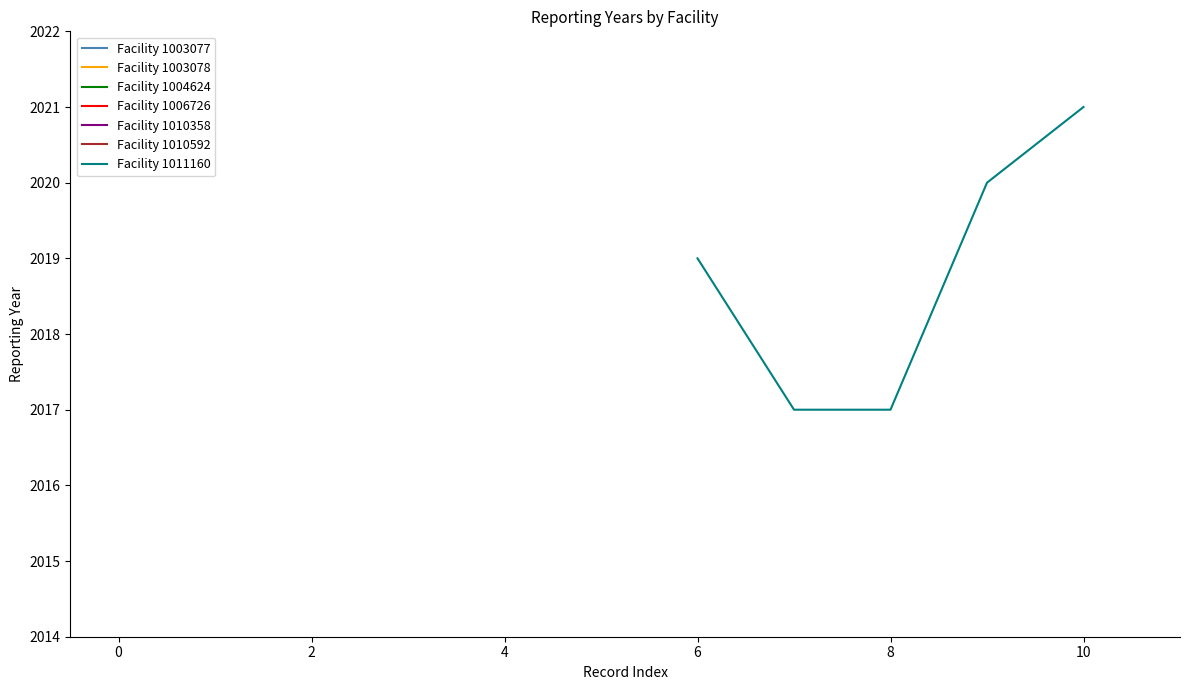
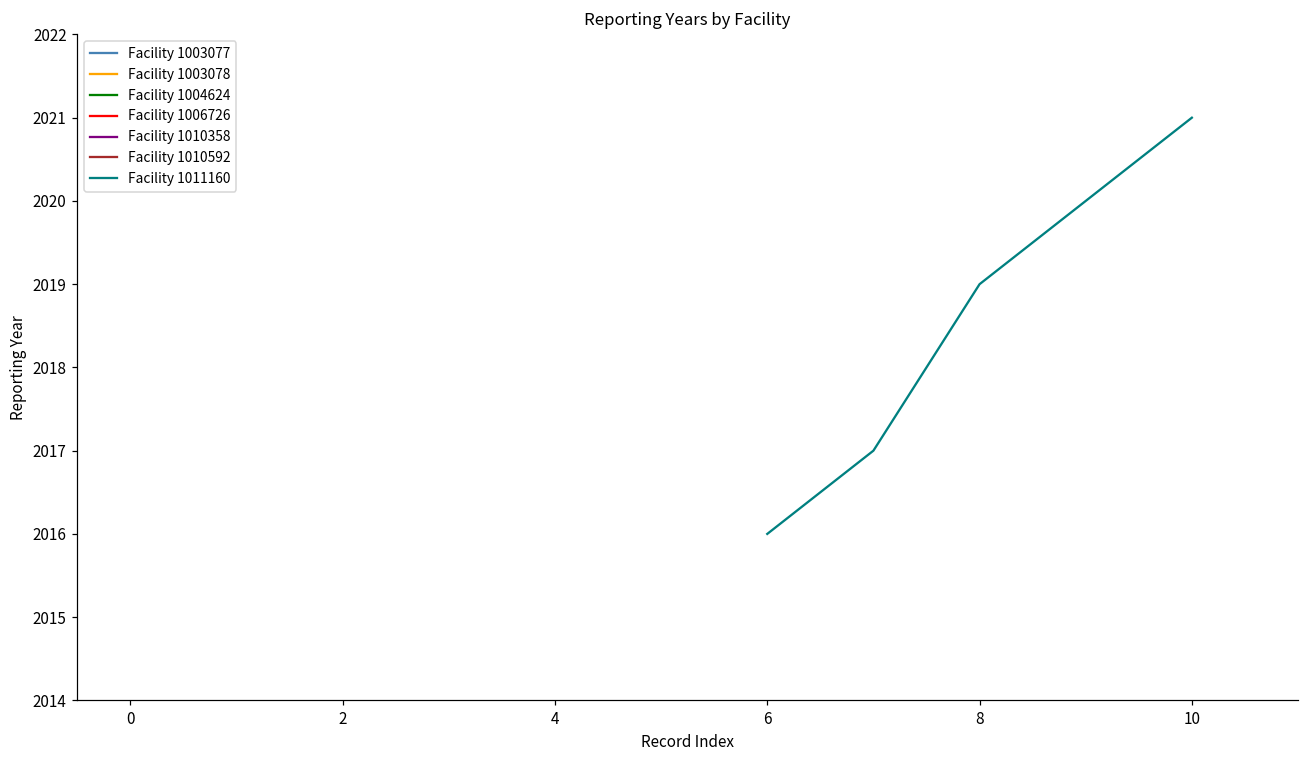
Facility 1011160, 6: 2019 -> 2016
Facility 1011160, 8: 2017 -> 2019
